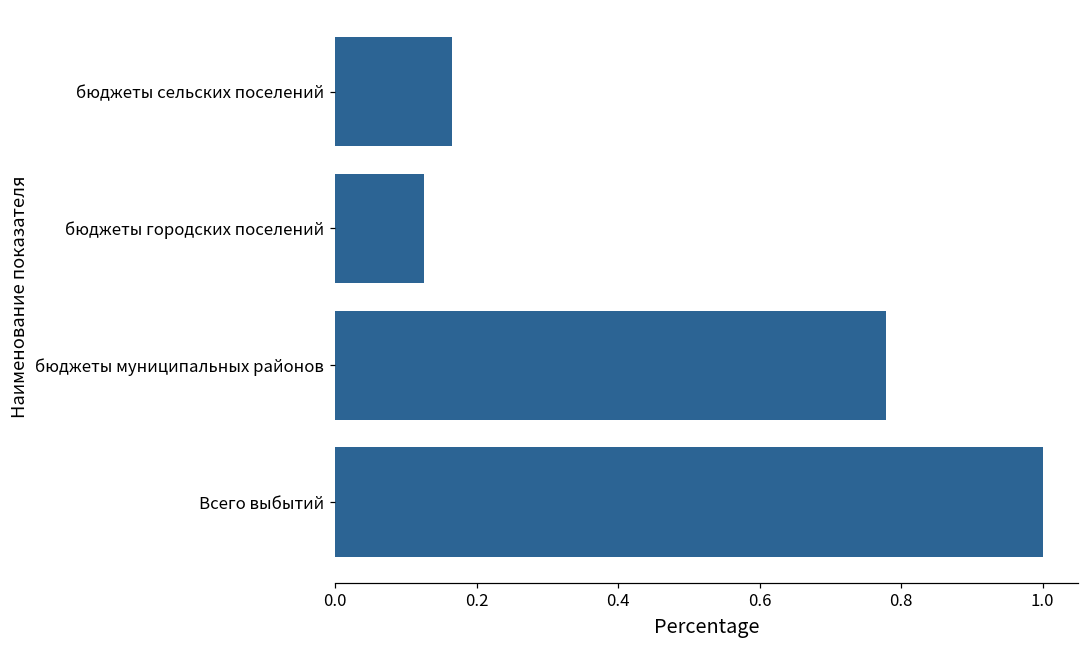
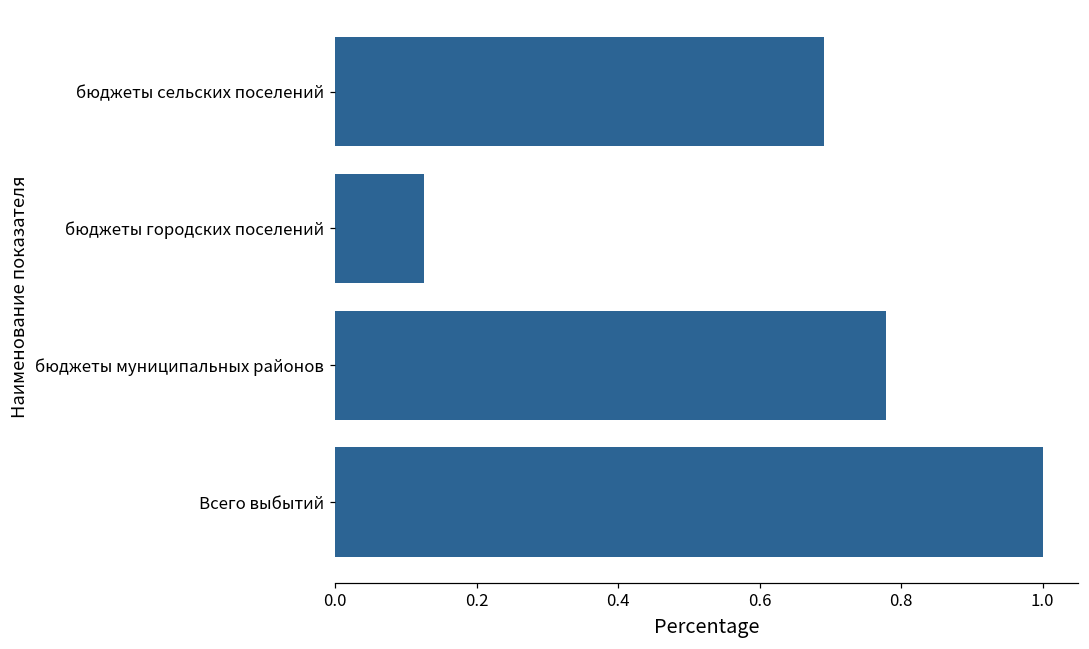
бюджеты сельских поселений: 0.17 -> 0.69
